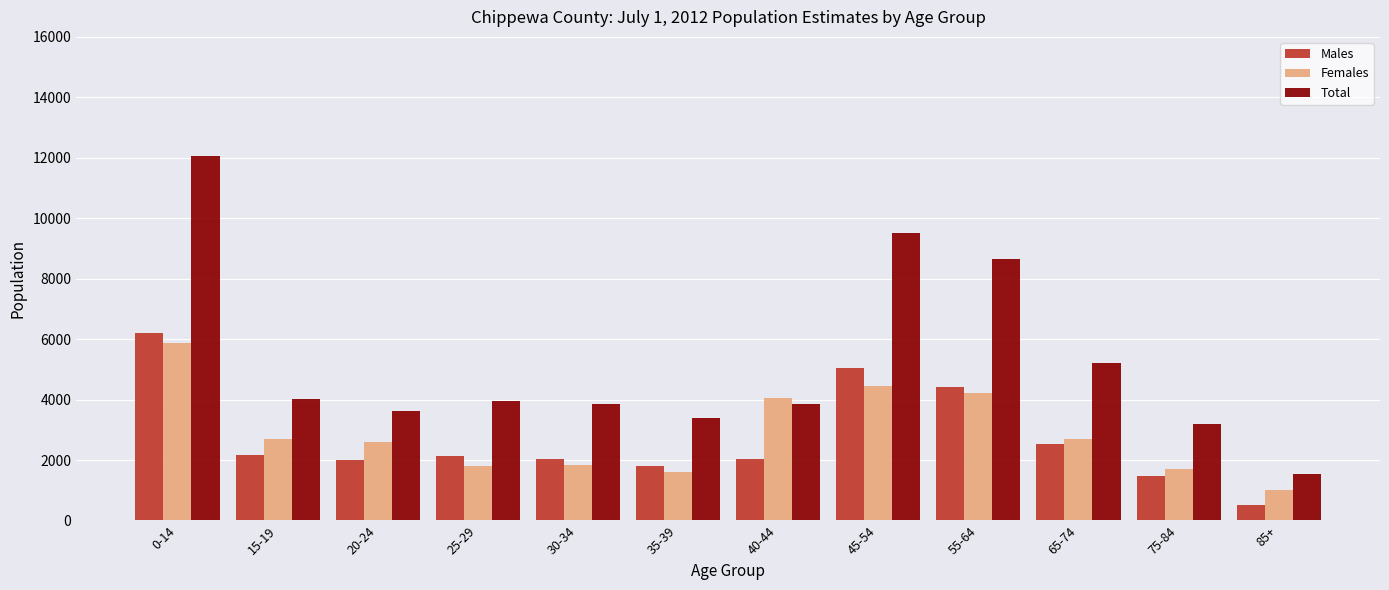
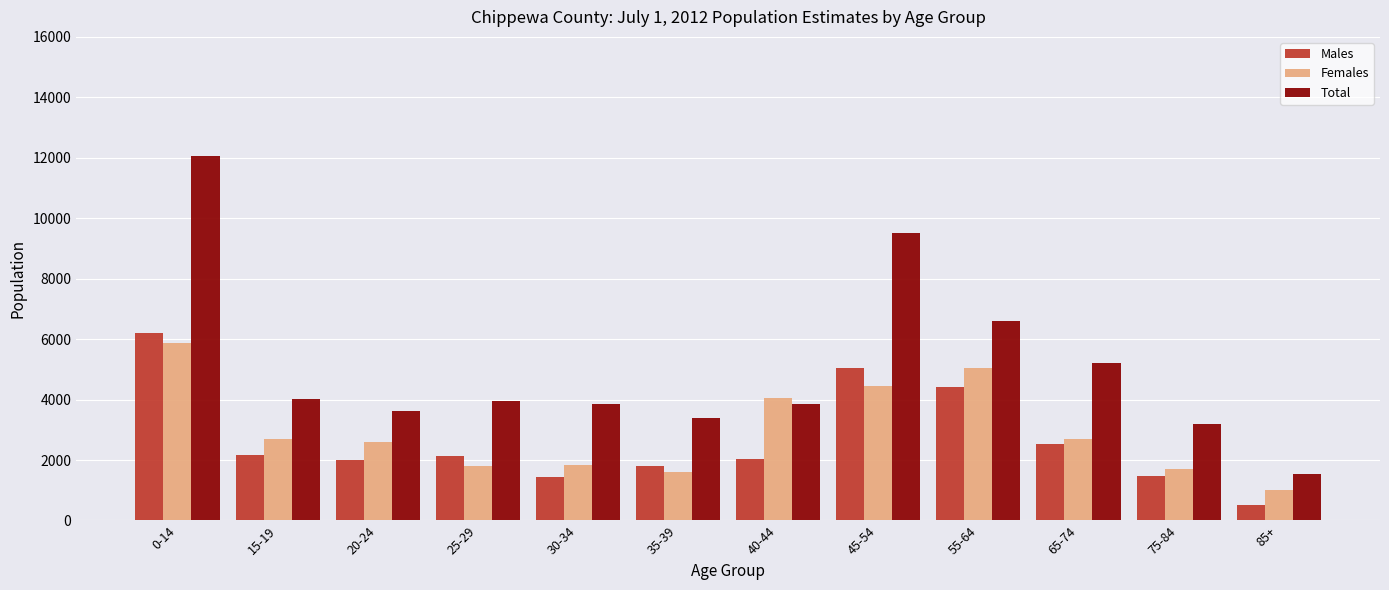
Males, 30-34: 2000 -> 1500
Females, 55-64: 4200 -> 5000
Total, 55-64: 8700 -> 6600
